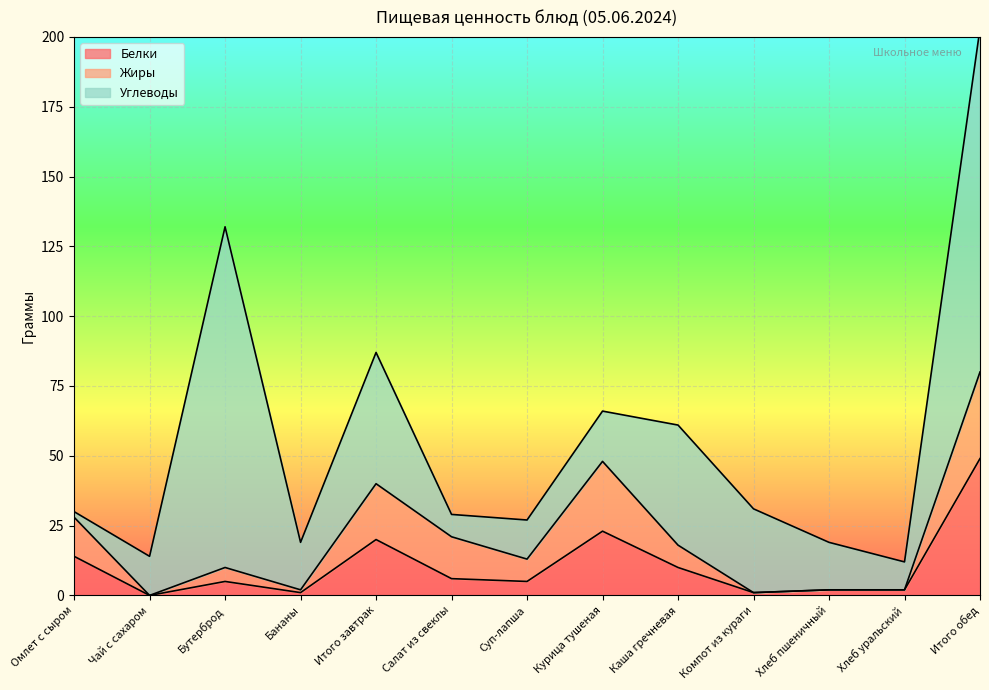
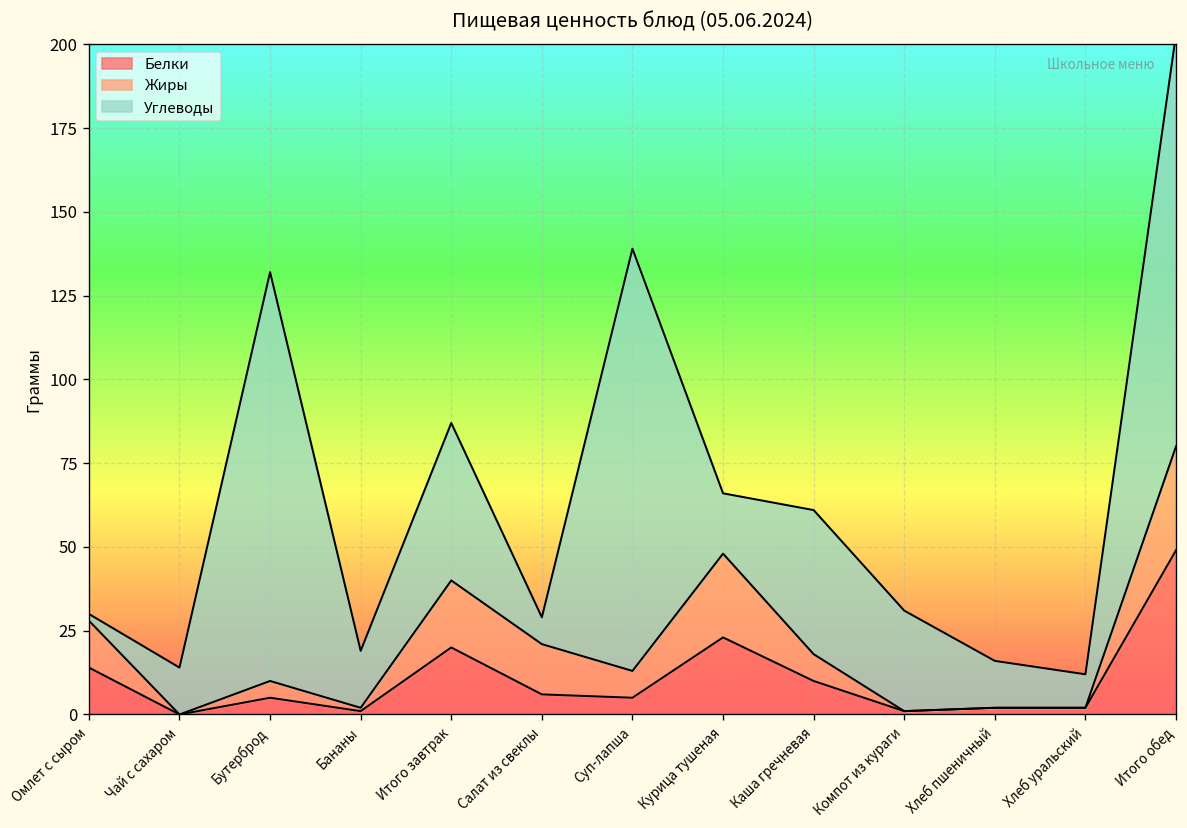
Углеводы, Суп-лапша: 14 -> 126
Углеводы, Хлеб пшеничный: 17 -> 14
